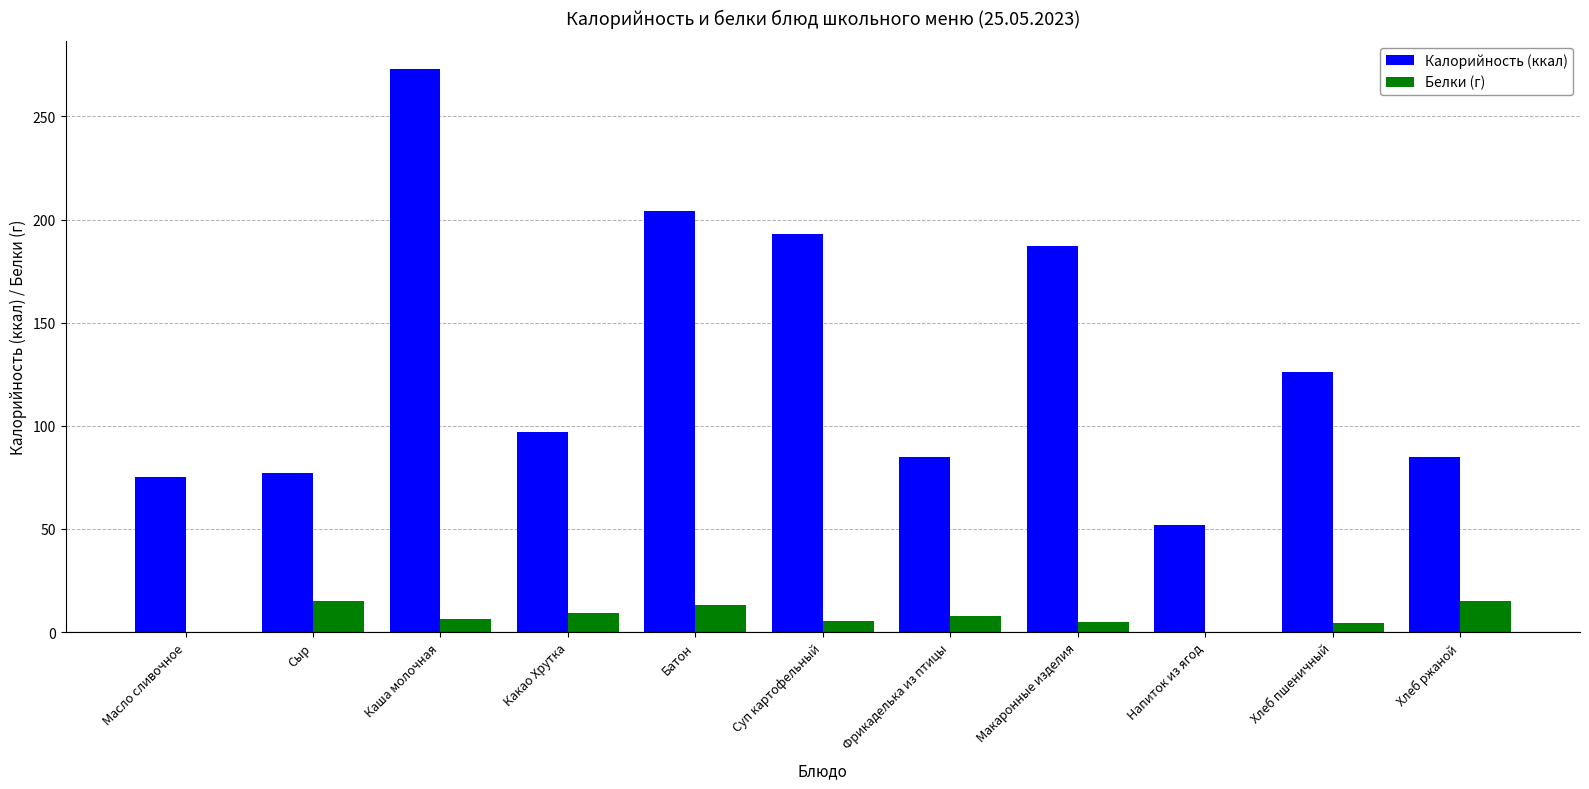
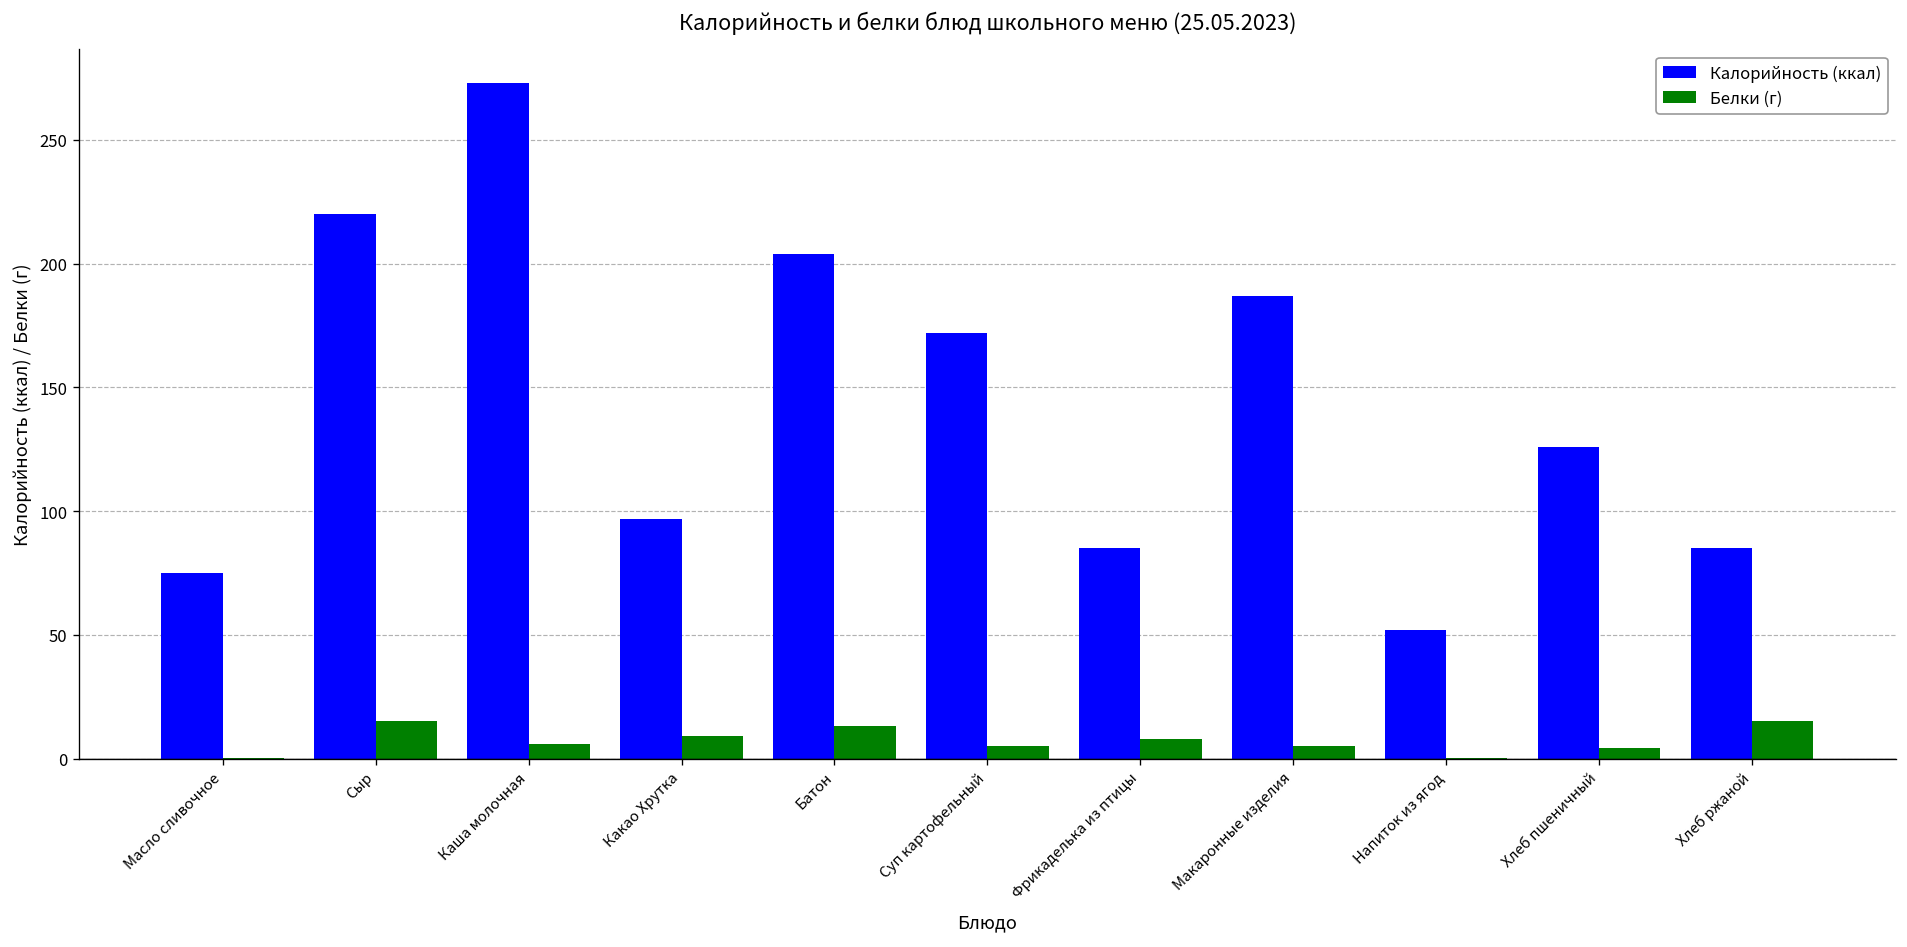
Калорийность (ккал), Сыр: 77 -> 220
Калорийность (ккал), Суп картофельный: 193 -> 172
